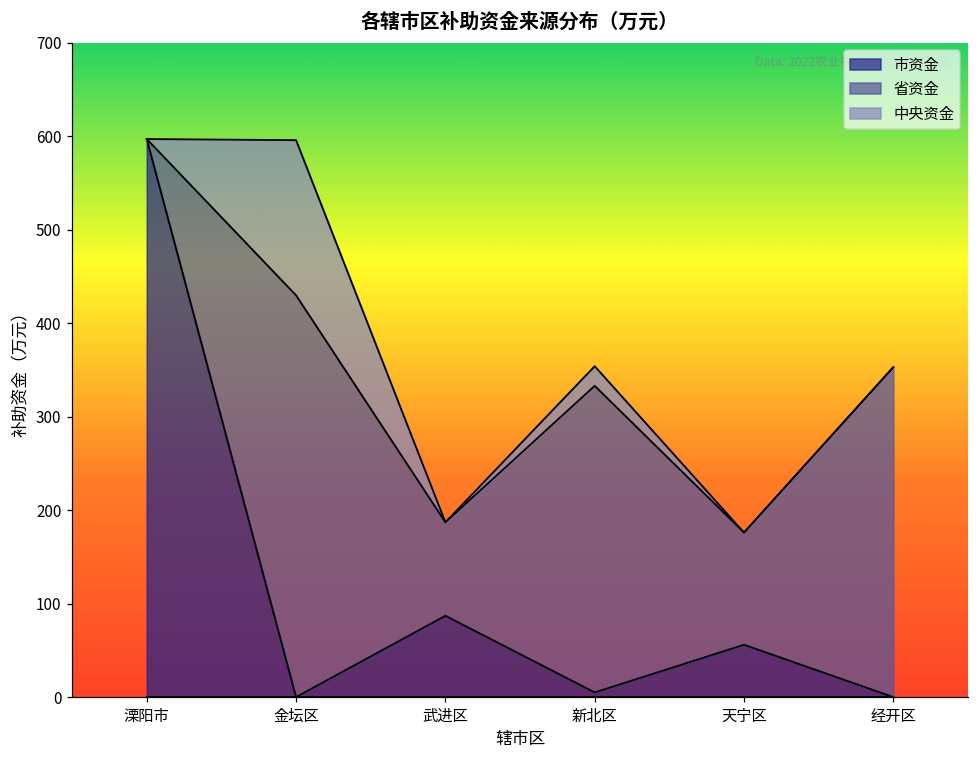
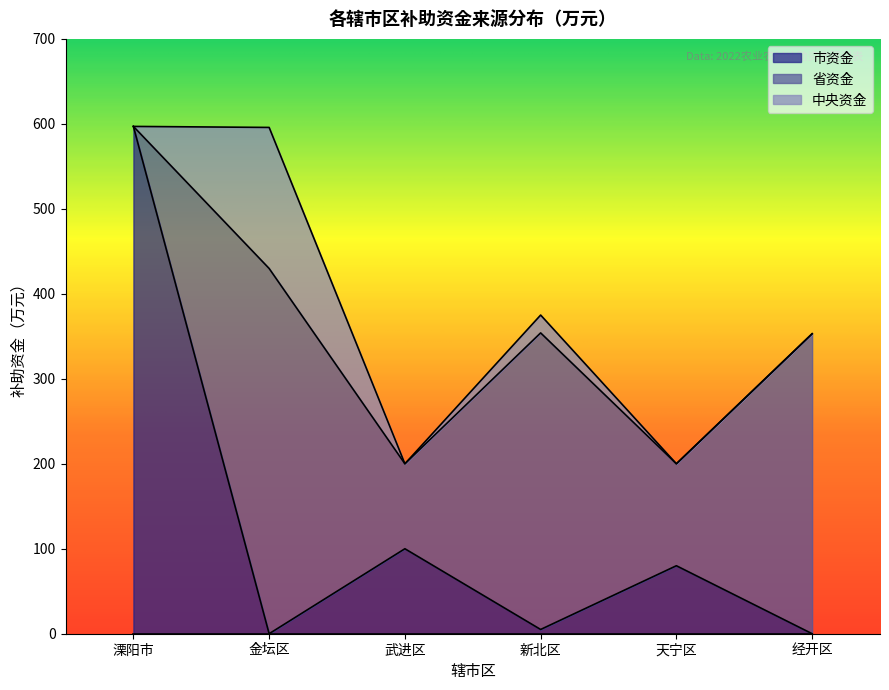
市资金, 武进区: 90 -> 100
省资金, 新北区: 330 -> 350
市资金, 天宁区: 60 -> 80
